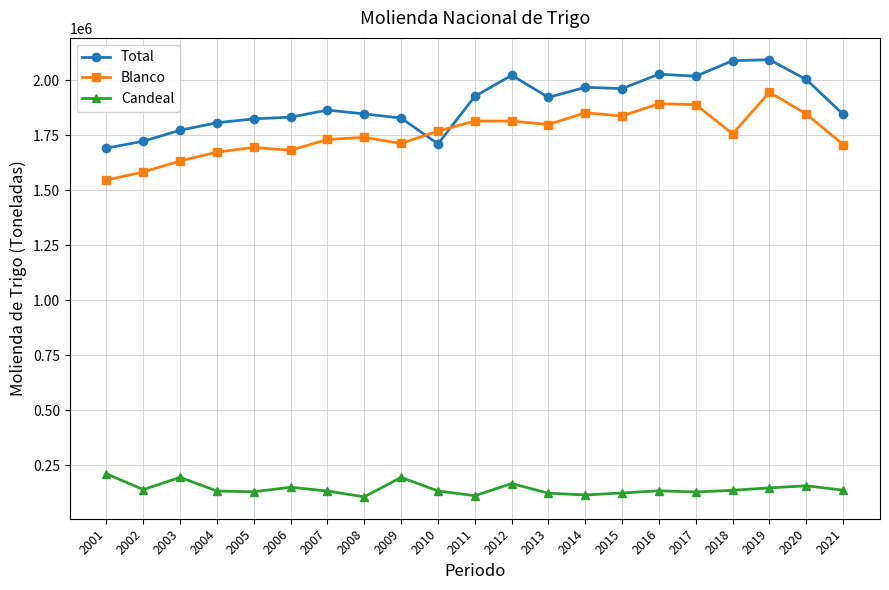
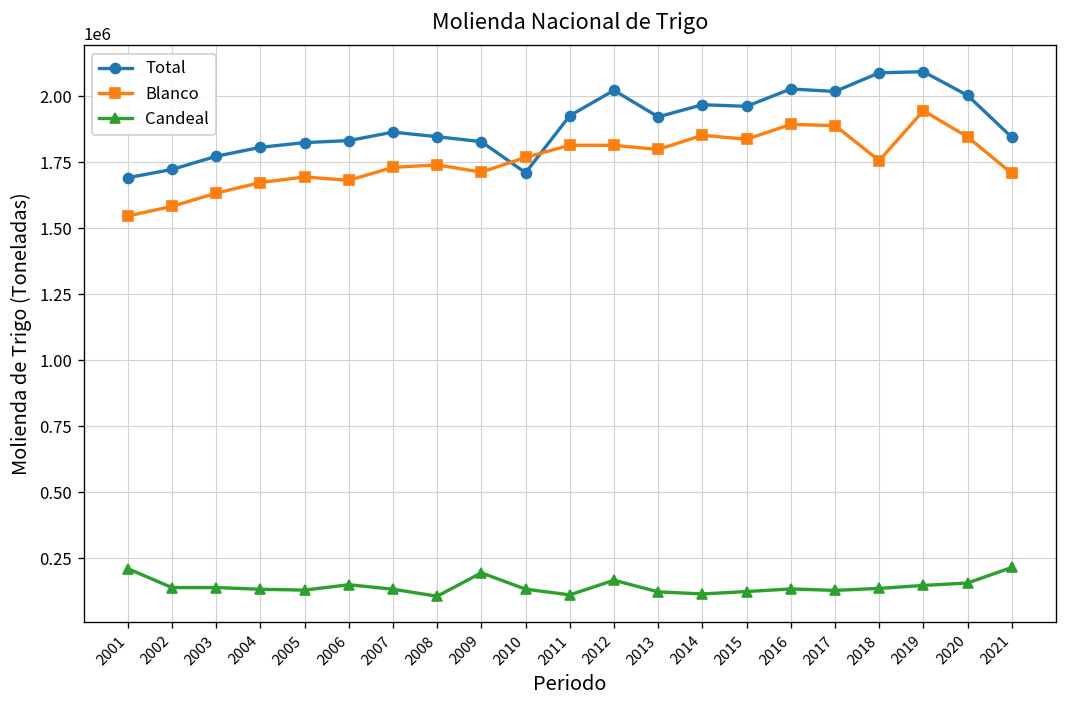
Candeal, 2003: 200000 -> 140000
Candeal, 2021: 140000 -> 220000
